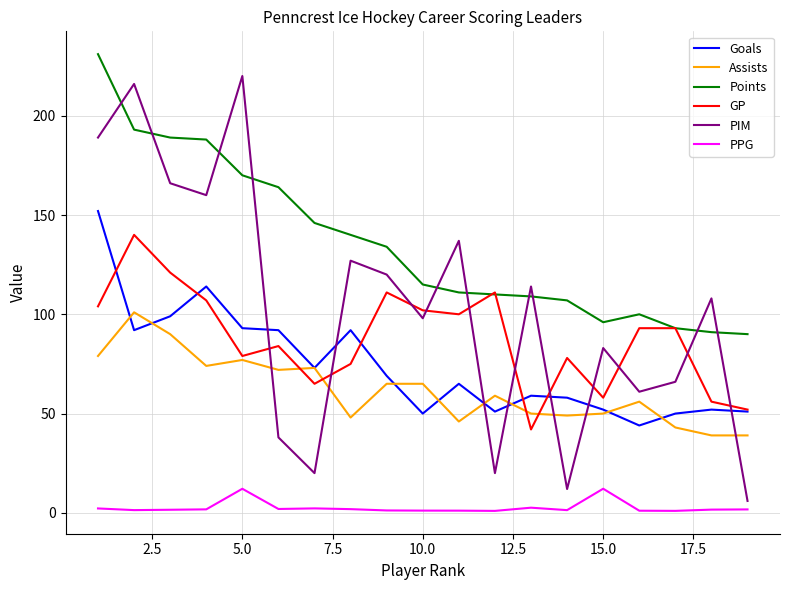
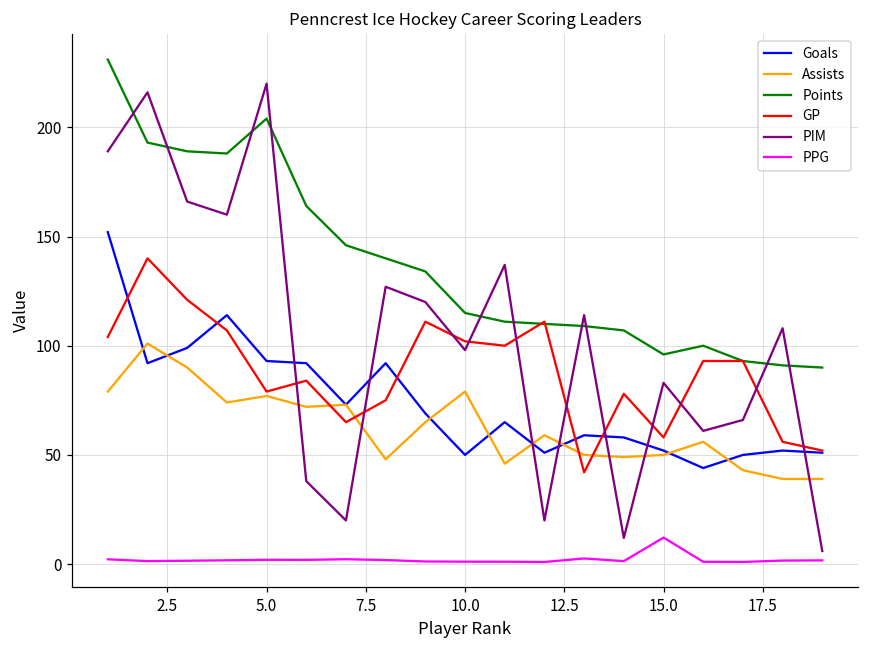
Points, 5.0: 170 -> 204
PPG, 5.0: 12 -> 2
Assists, 10.0: 65 -> 79
